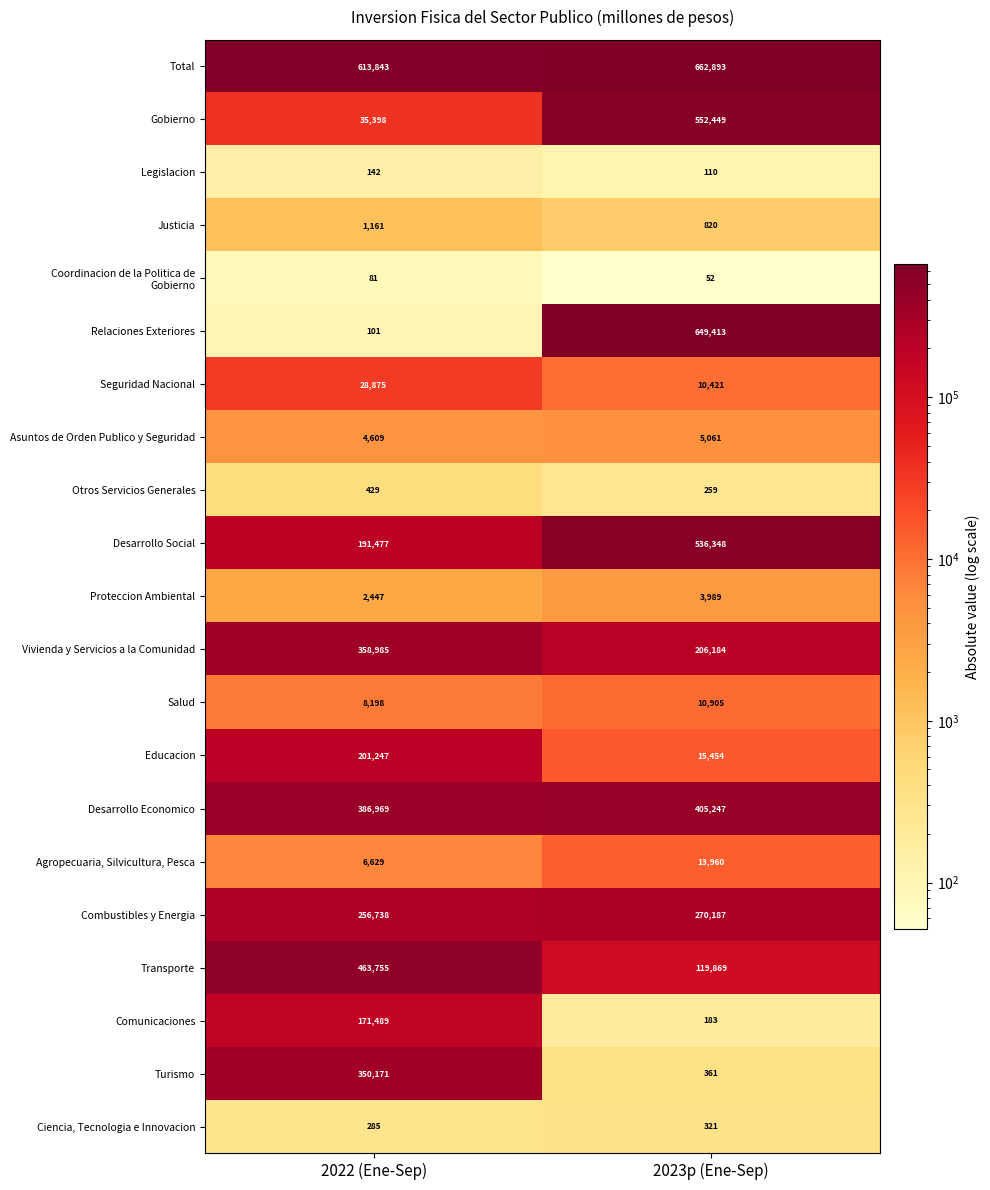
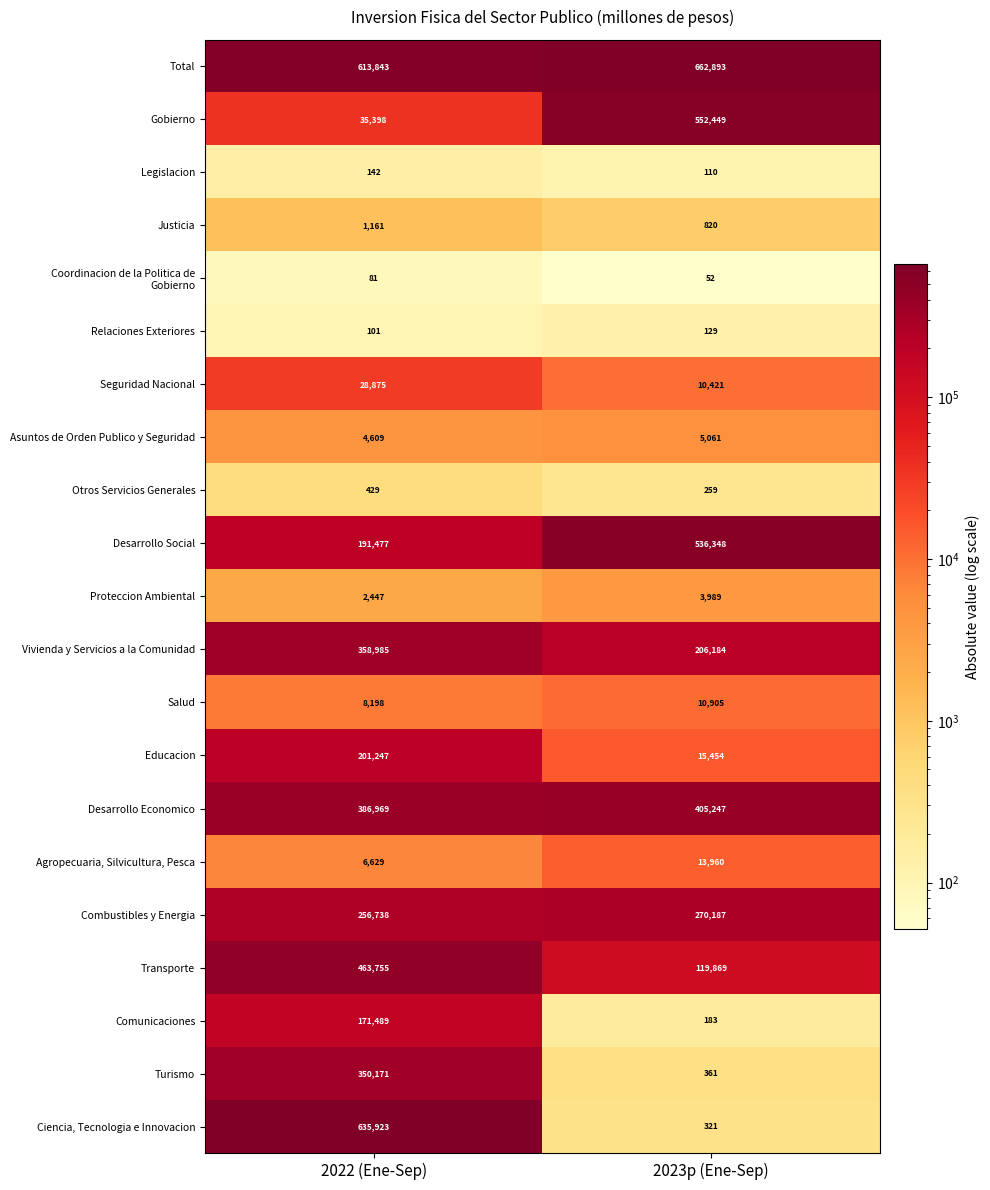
Relaciones Exteriores, 2023p (Ene-Sep): 649,413 -> 129
Ciencia, Tecnologia e Innovacion, 2022 (Ene-Sep): 285 -> 635,923
